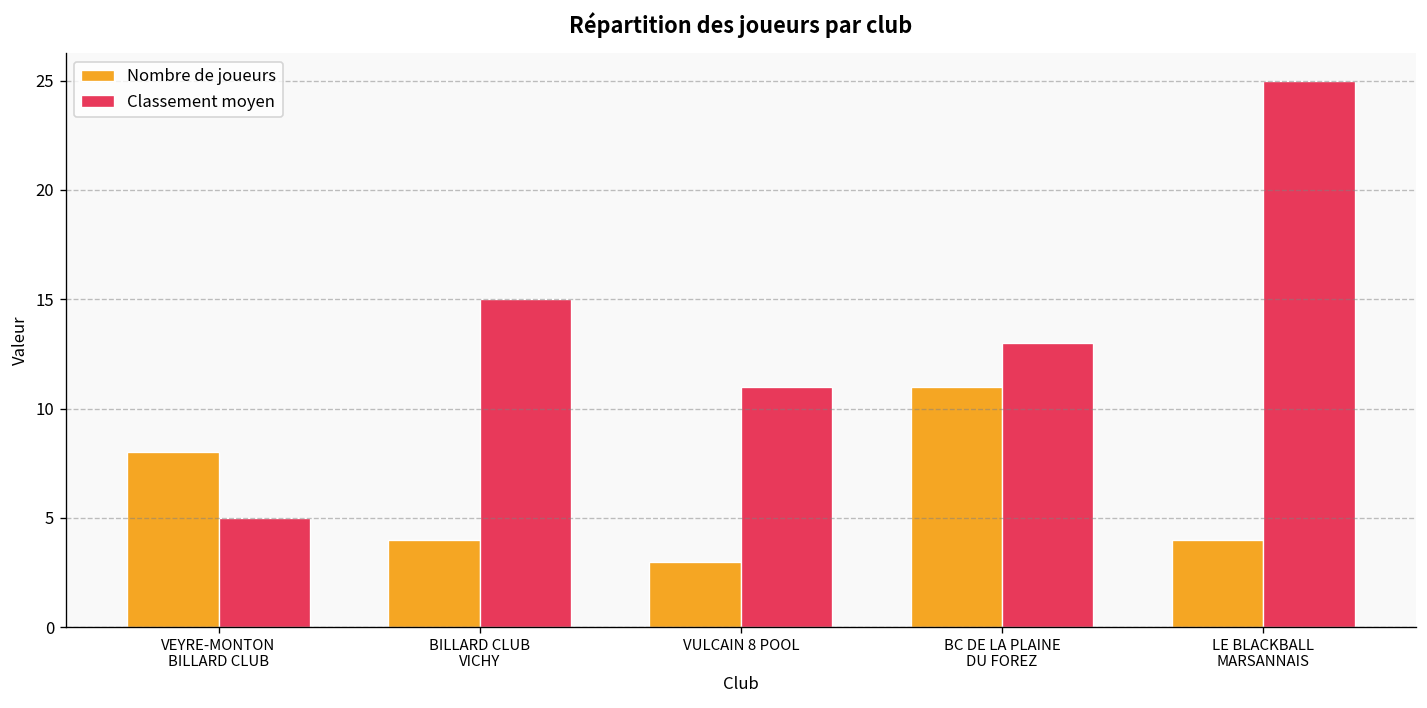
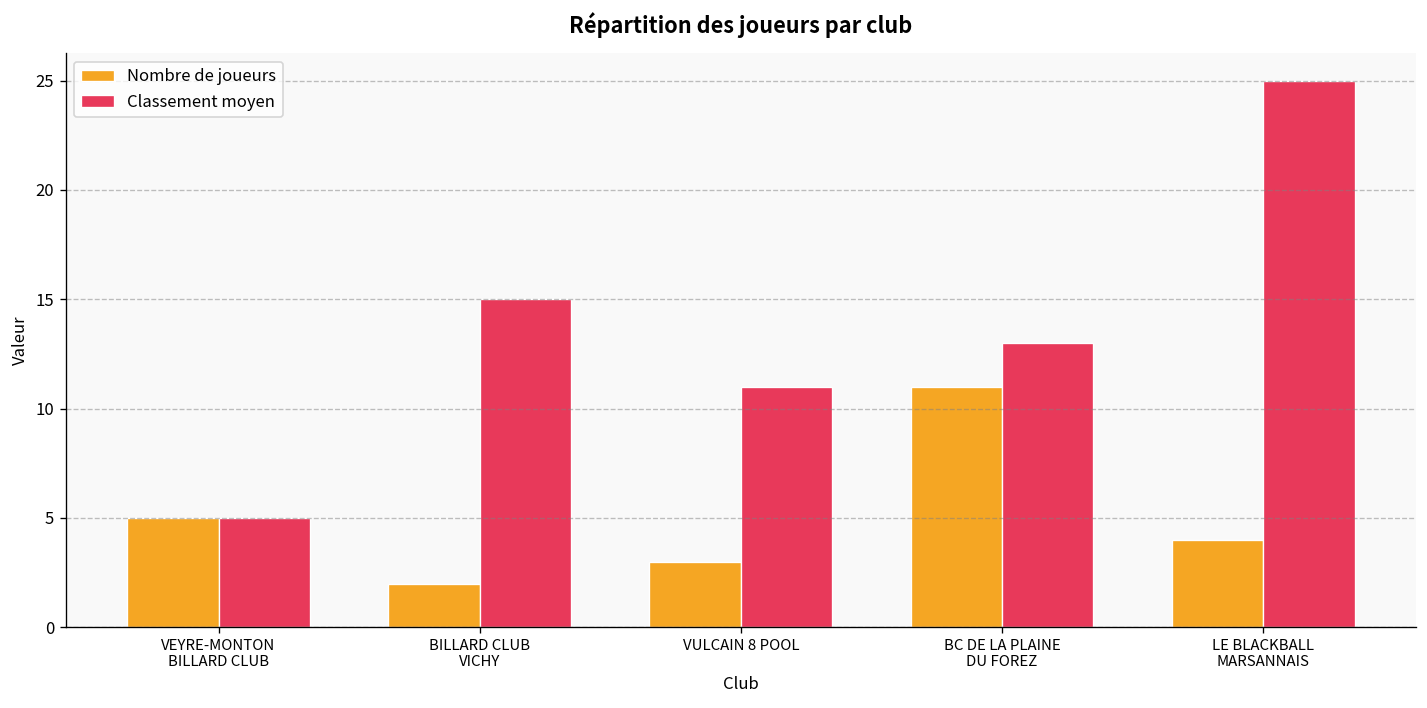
Nombre de joueurs, VEYRE-MONTON BILLARD CLUB: 8 -> 5
Nombre de joueurs, BILLARD CLUB VICHY: 4 -> 2
